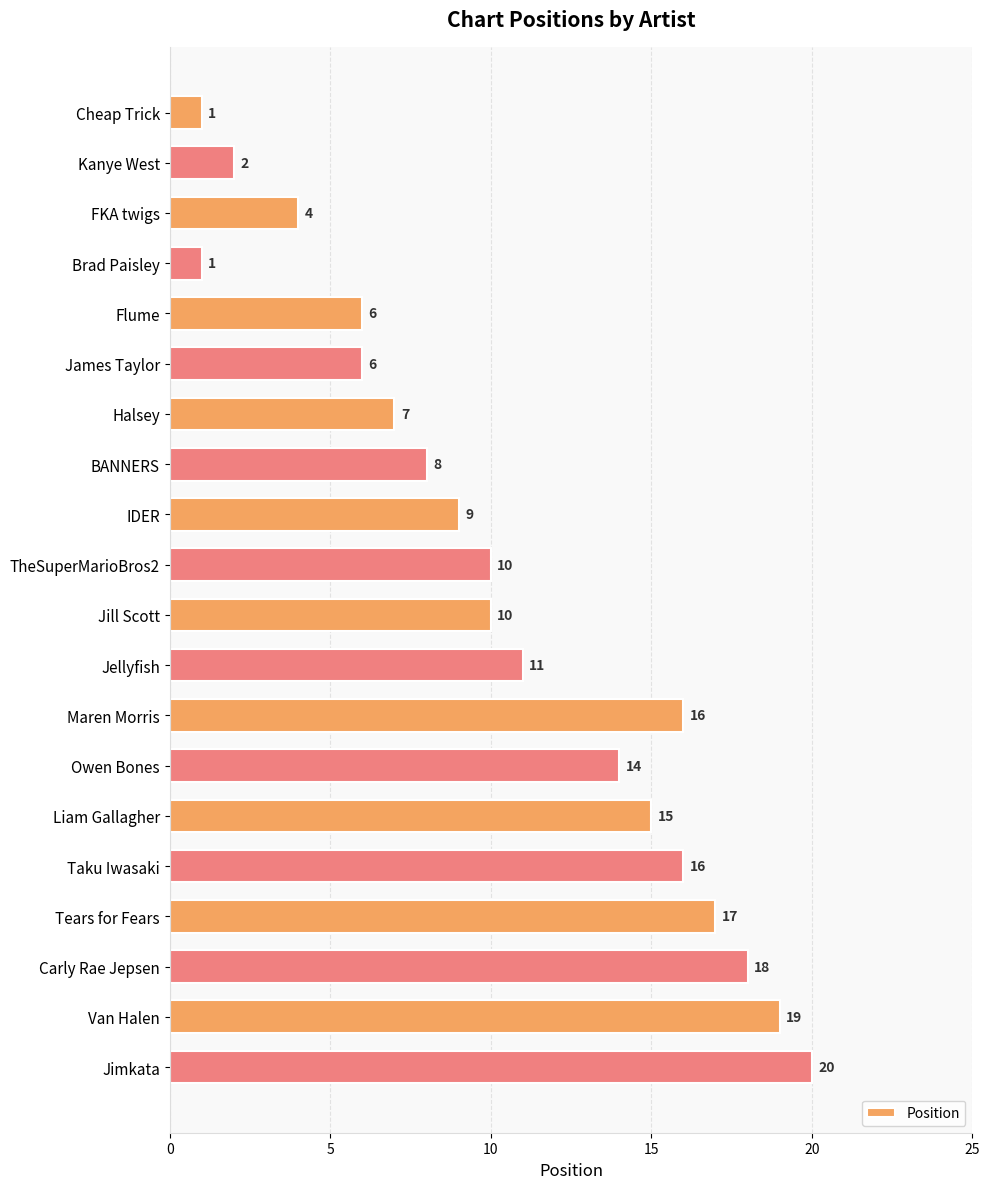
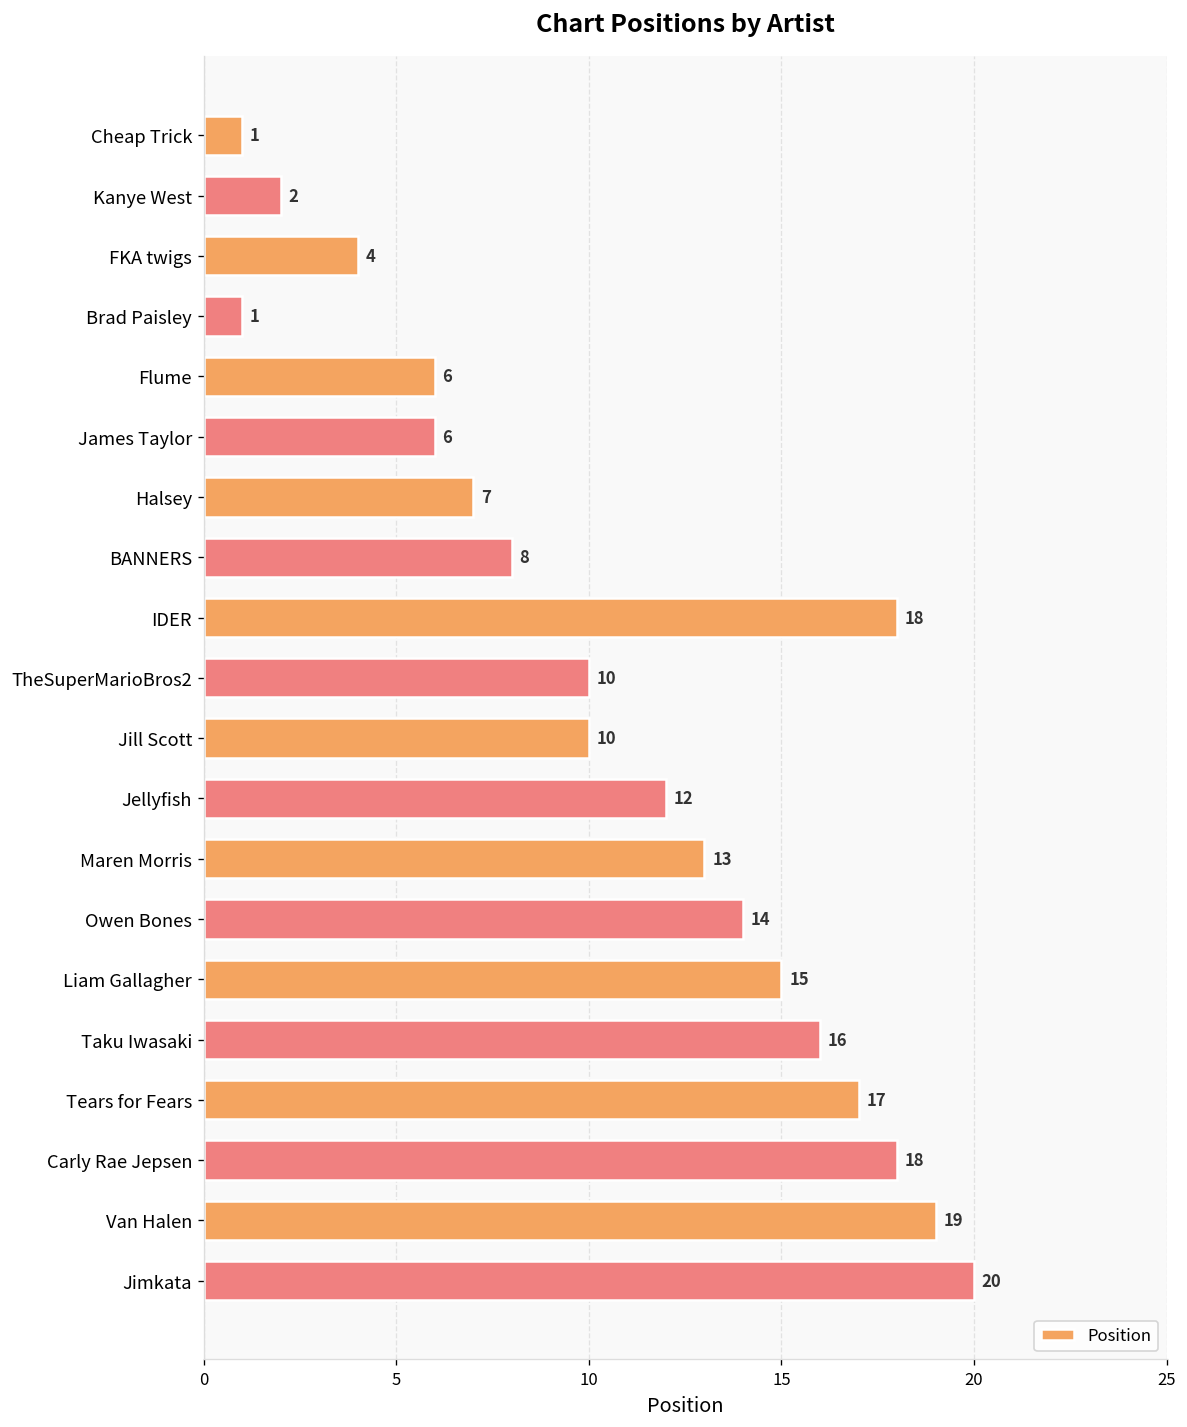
IDER: 9 -> 18
Jellyfish: 11 -> 12
Maren Morris: 16 -> 13
